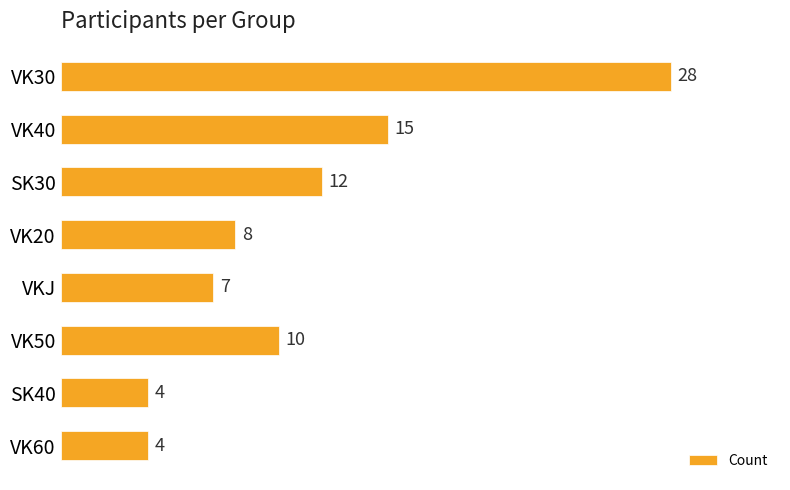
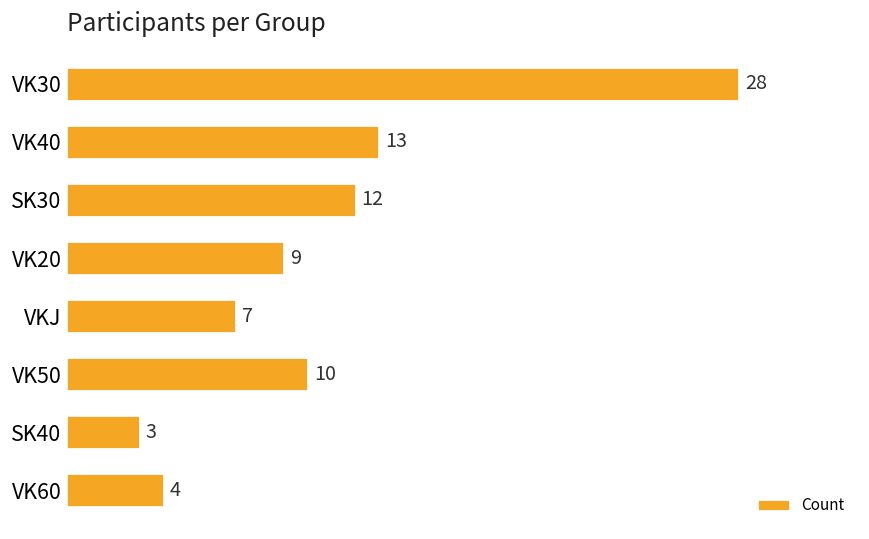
VK40: 15 -> 13
VK20: 8 -> 9
SK40: 4 -> 3
